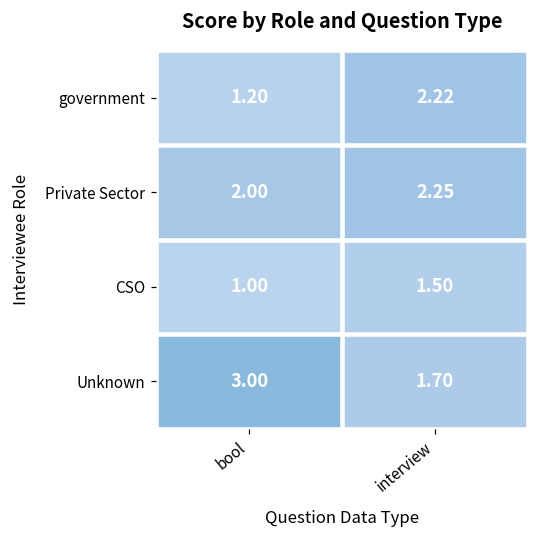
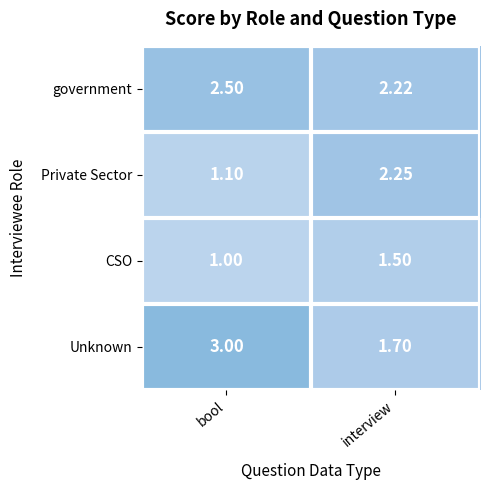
government, bool: 1.20 -> 2.50
Private Sector, bool: 2.00 -> 1.10
